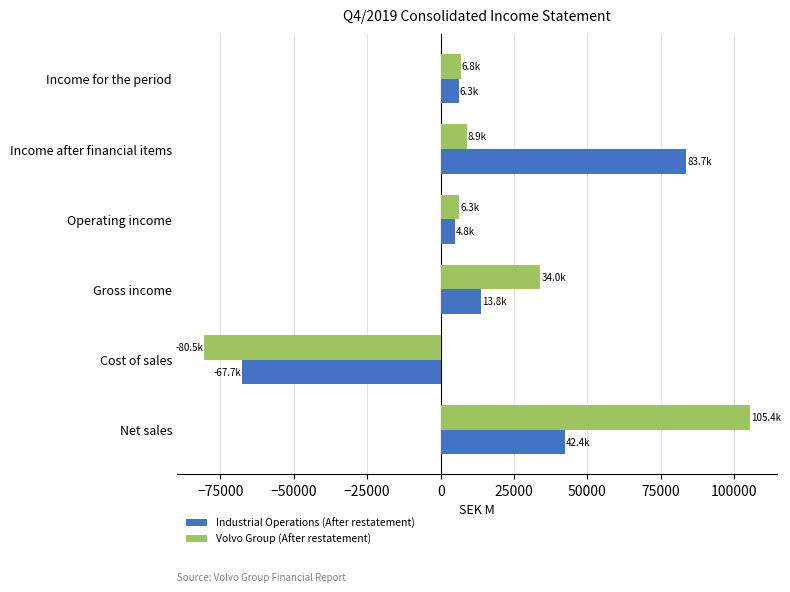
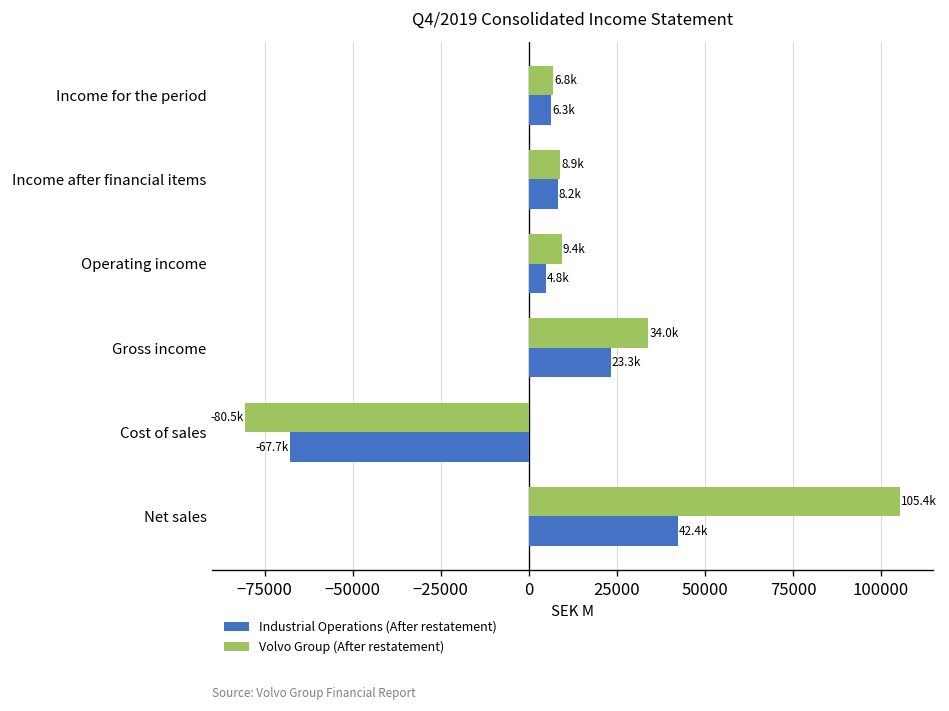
Industrial Operations (After restatement), Income after financial items: 83.7k -> 8.2k
Volvo Group (After restatement), Operating income: 6.3k -> 9.4k
Industrial Operations (After restatement), Gross income: 13.8k -> 23.3k
